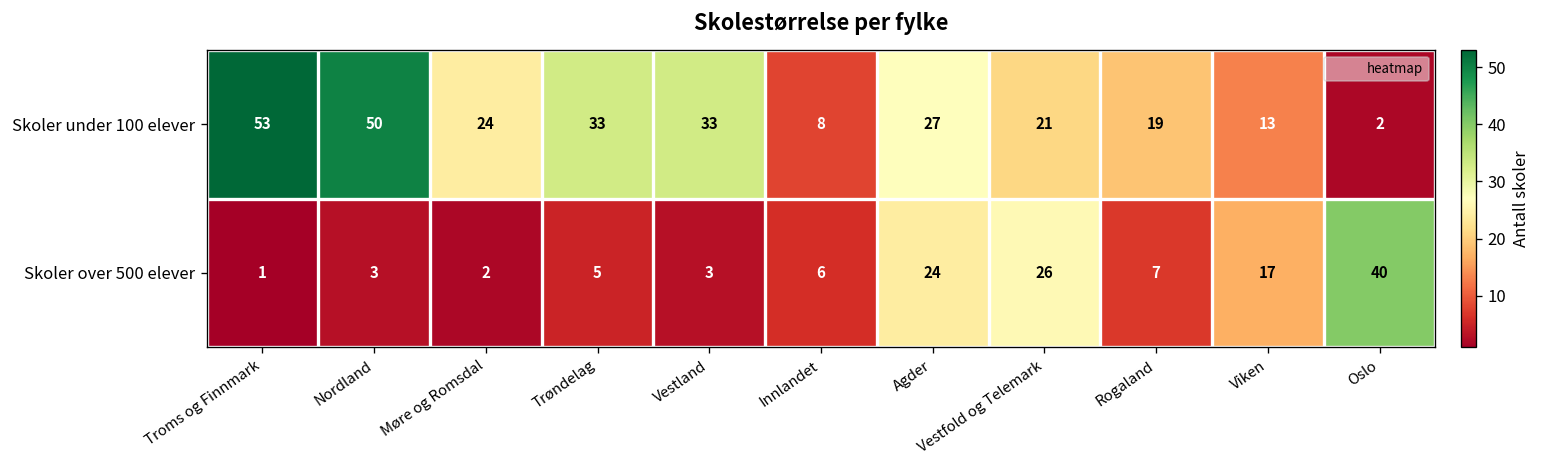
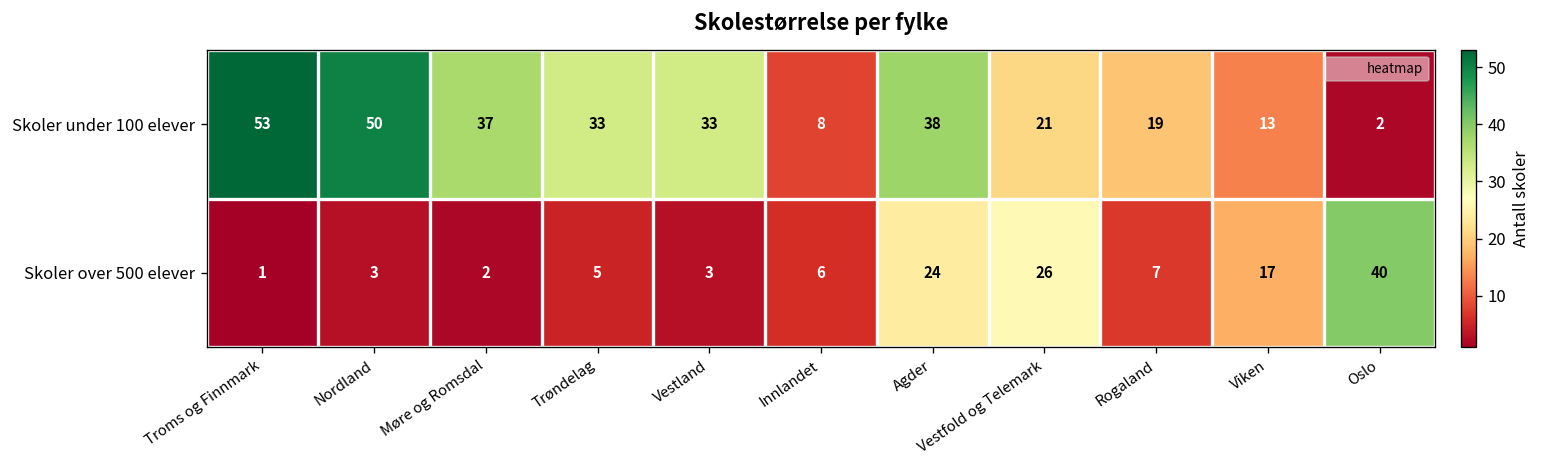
Skoler under 100 elever, Møre og Romsdal: 24 -> 37
Skoler under 100 elever, Agder: 27 -> 38
